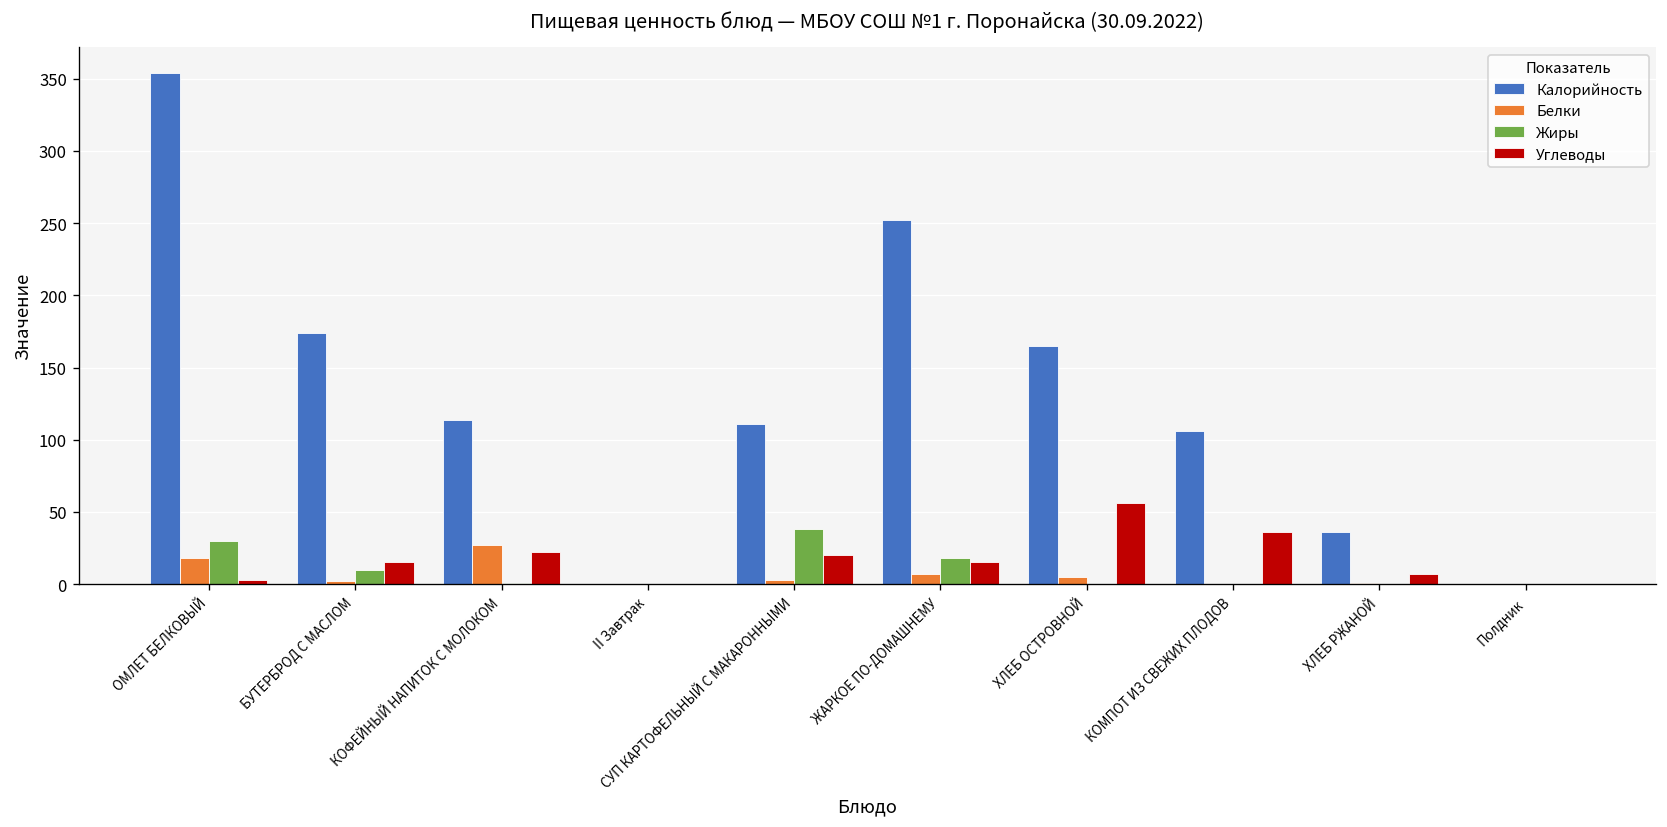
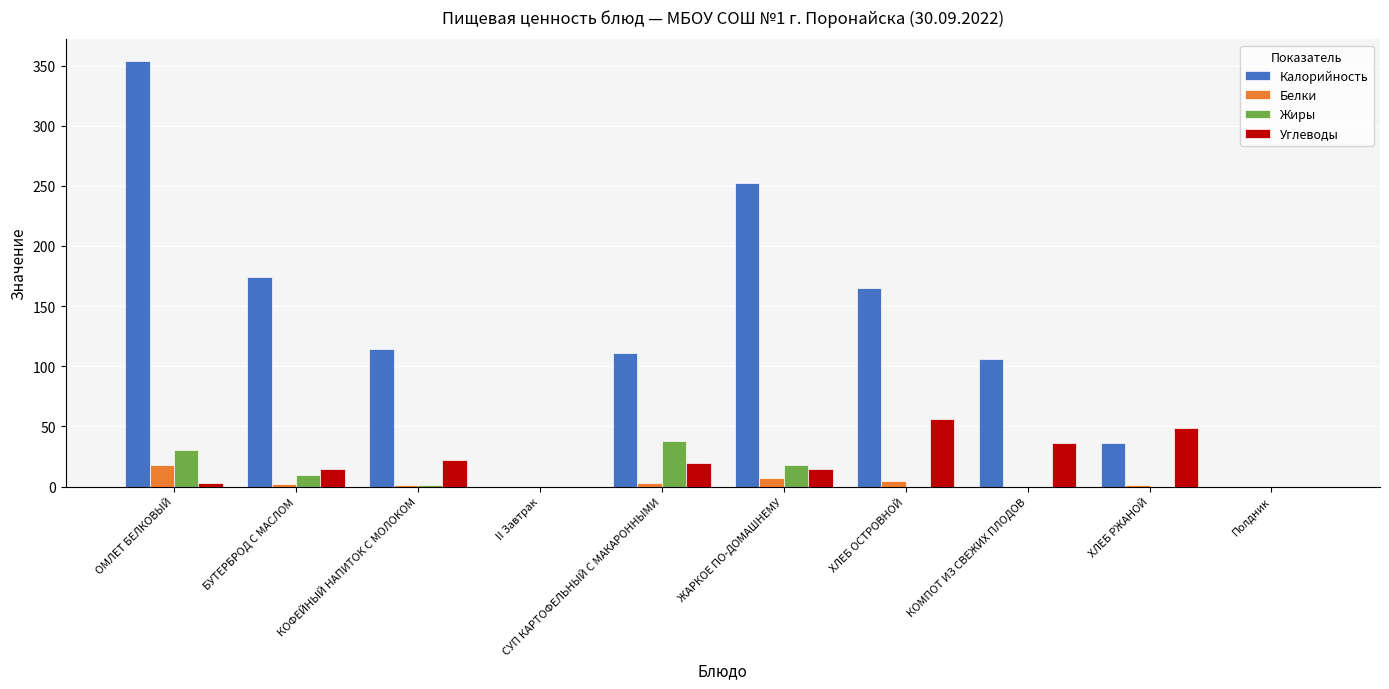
Белки, КОФЕЙНЫЙ НАПИТОК С МОЛОКОМ: 27 -> 1
Углеводы, ХЛЕБ РЖАНОЙ: 7 -> 49
